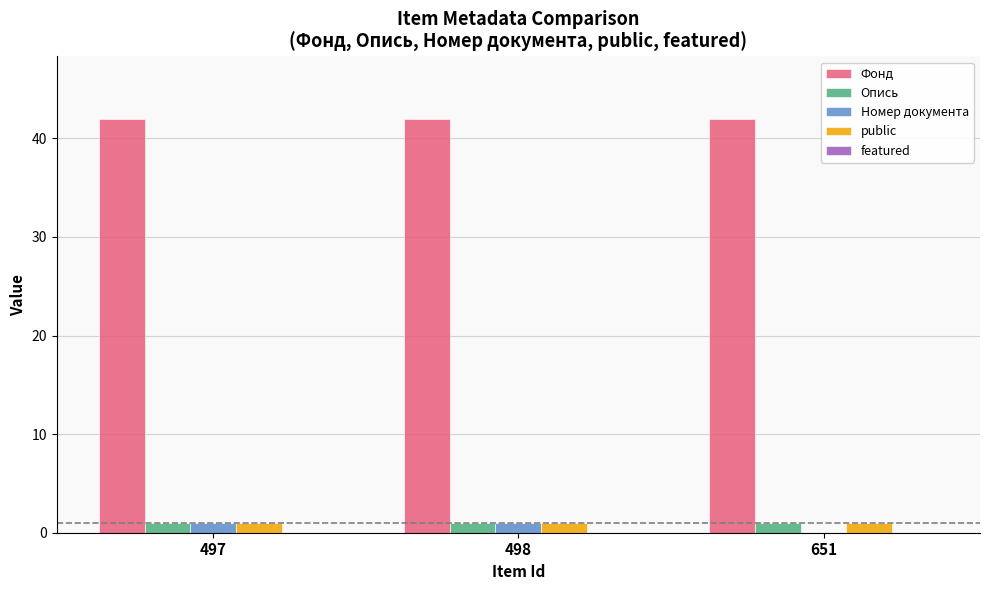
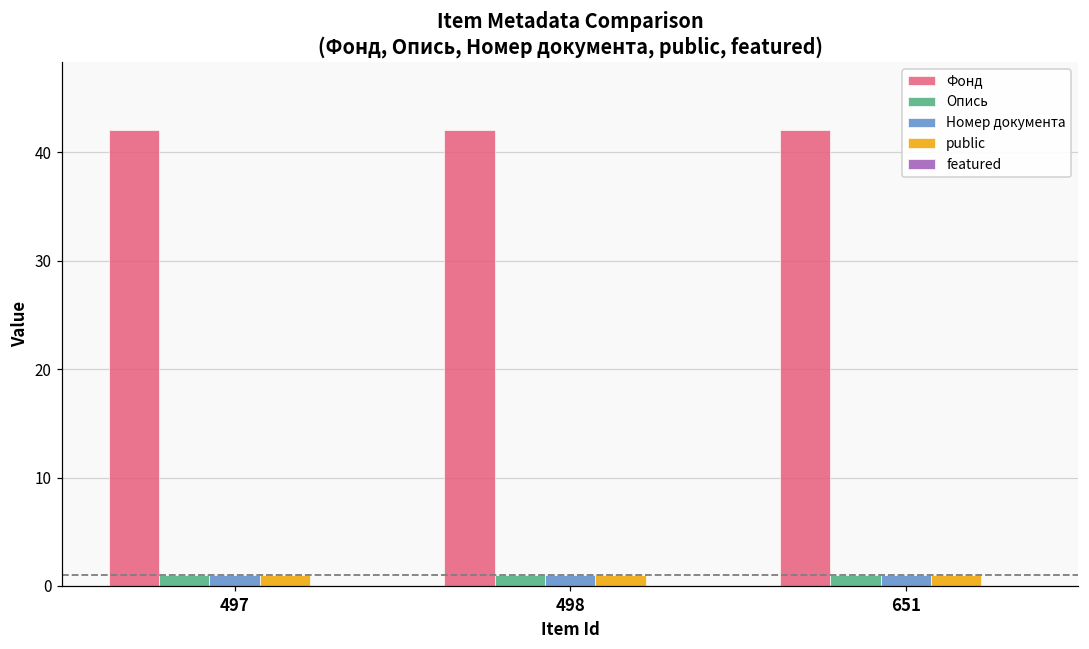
Номер документа, 651: 0 -> 1
